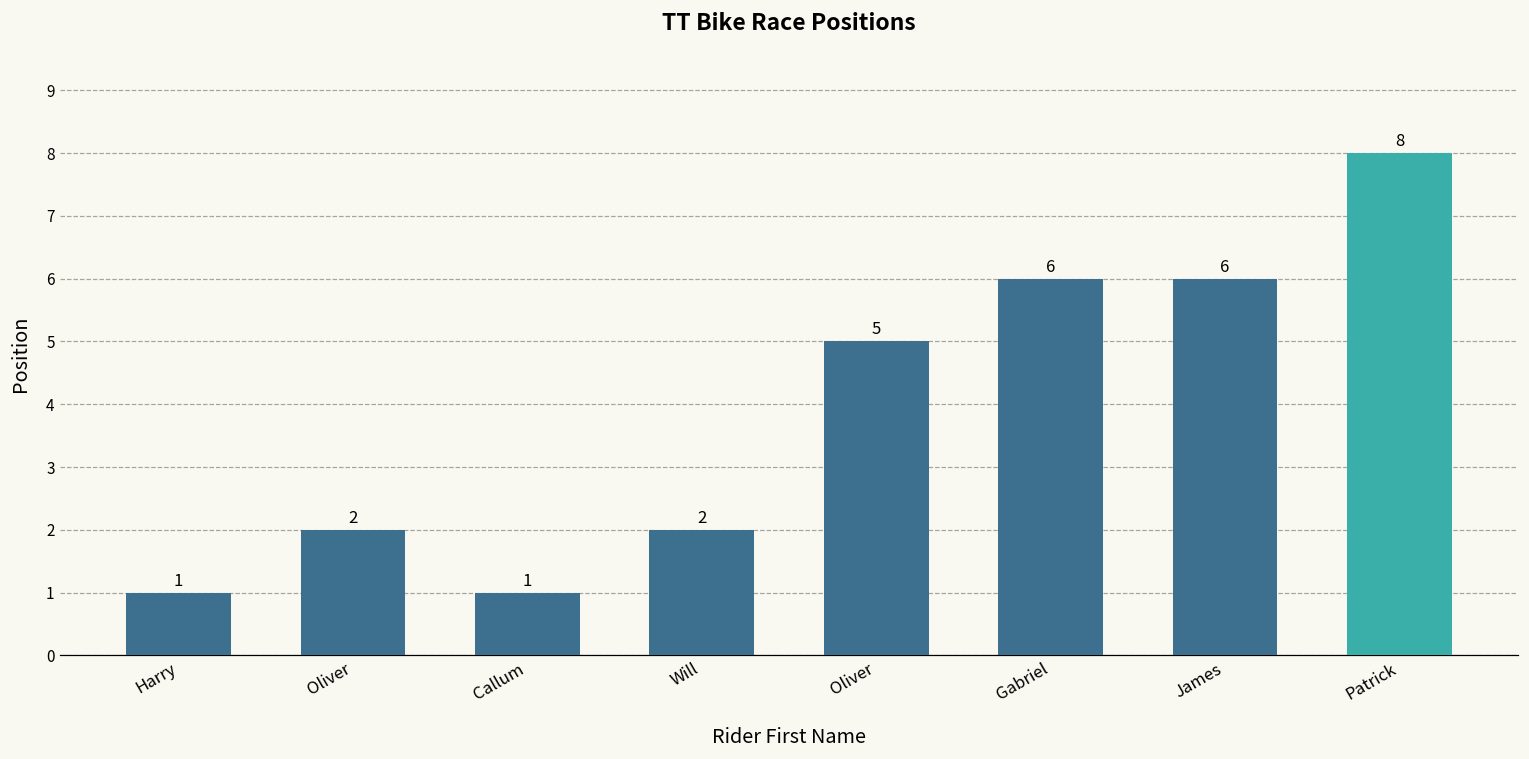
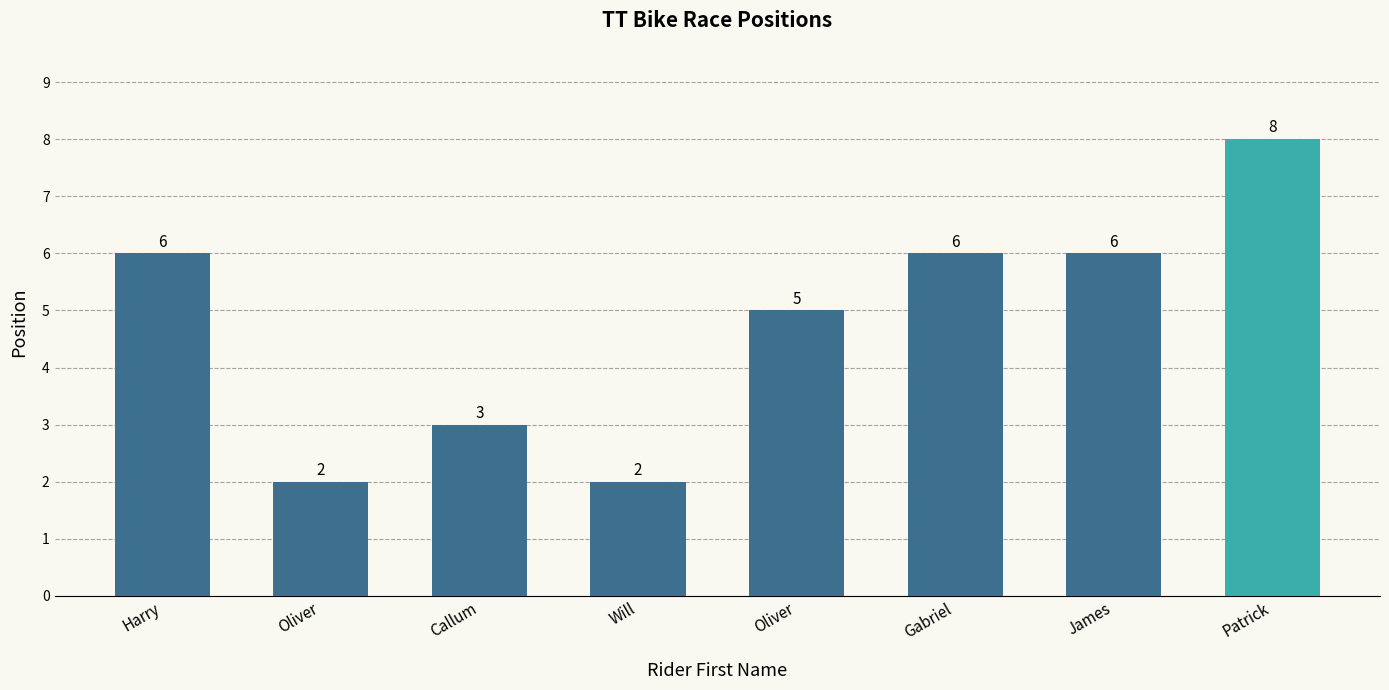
Harry: 1 -> 6
Callum: 1 -> 3
